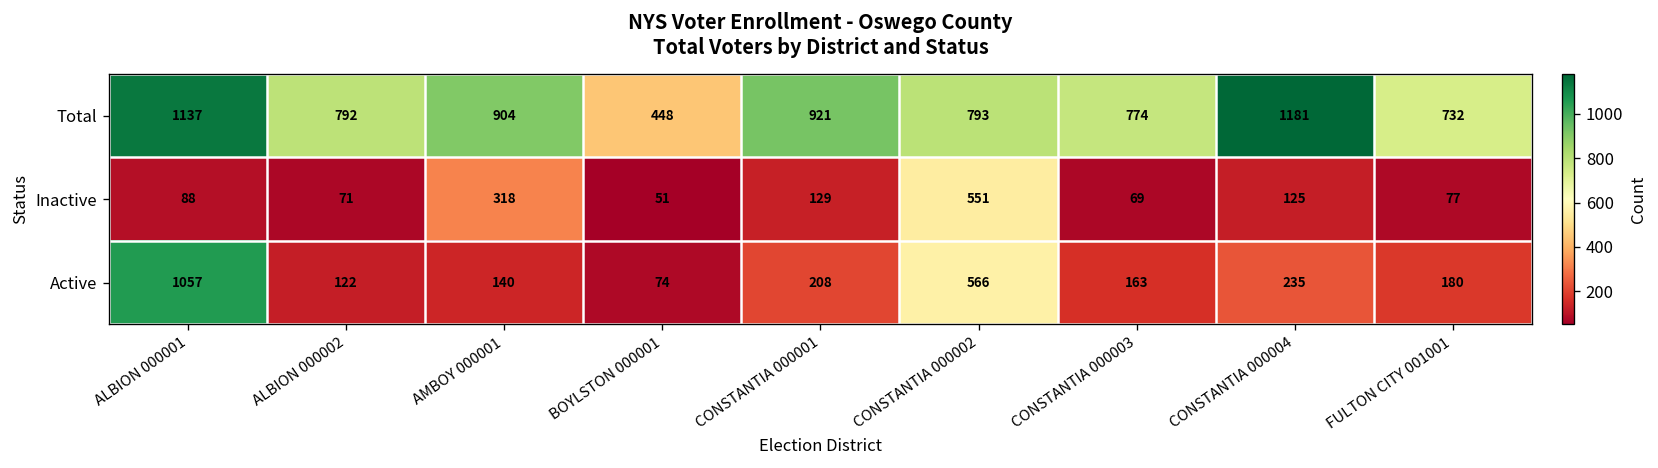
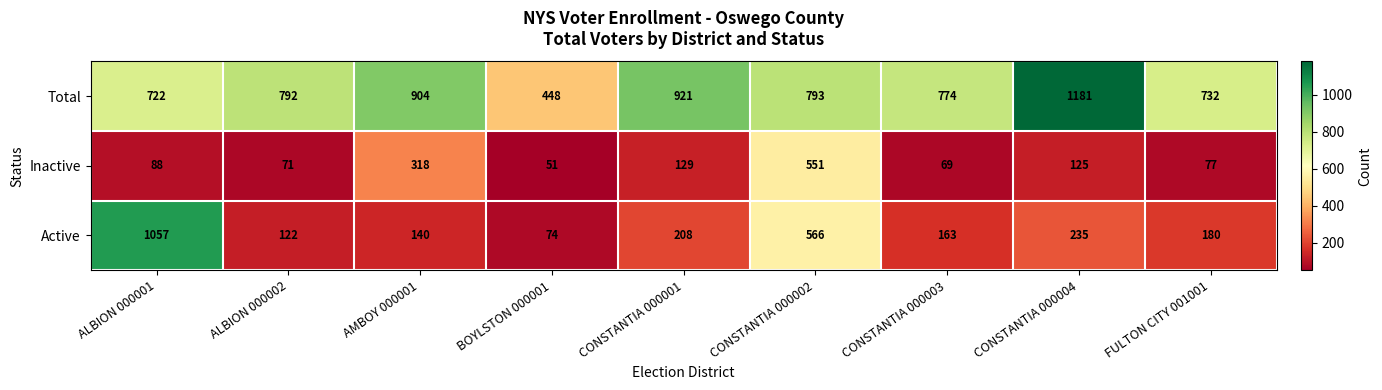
Total, ALBION 000001: 1137 -> 722
